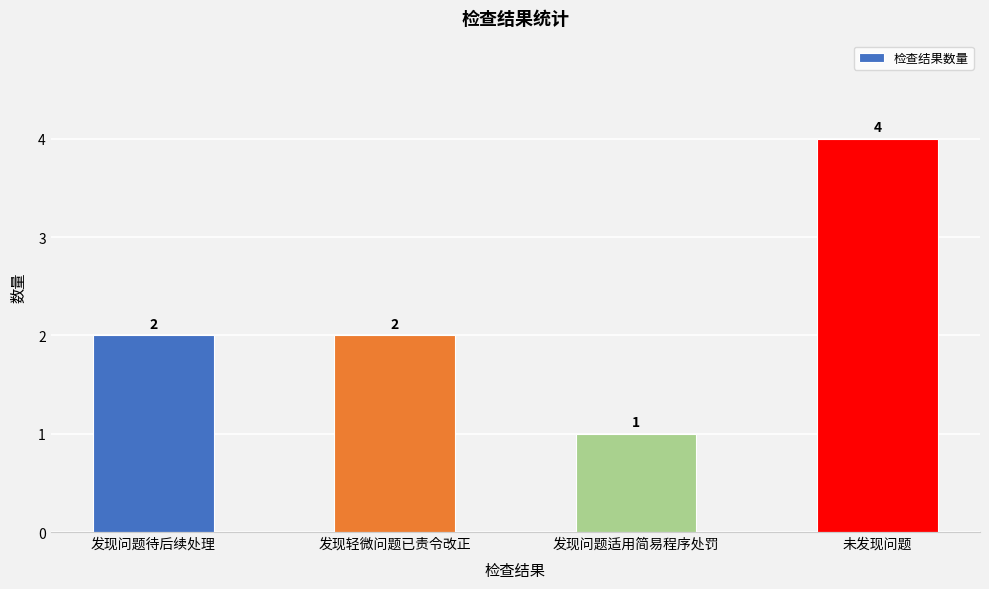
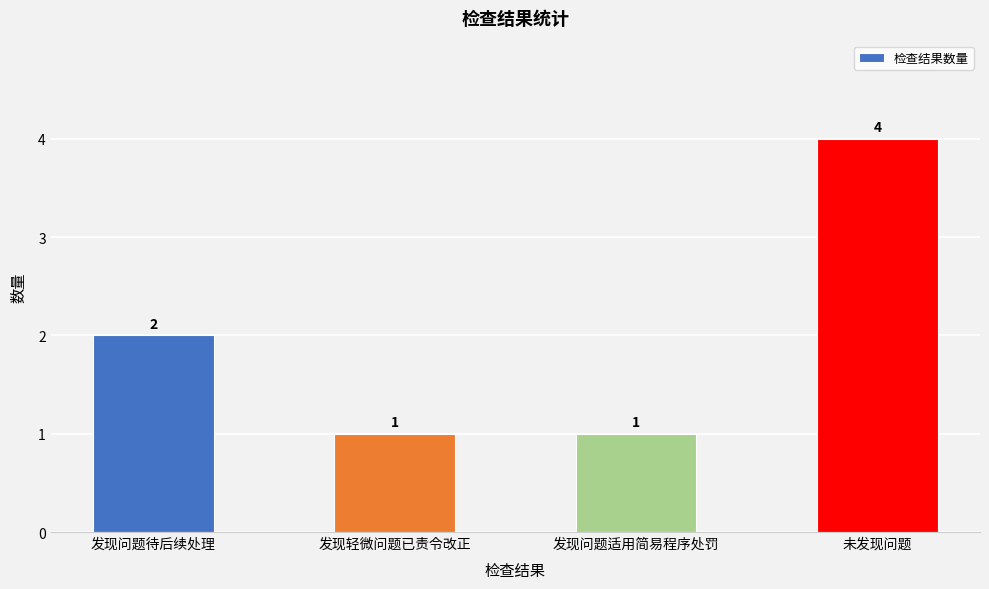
发现轻微问题已责令改正: 2 -> 1
